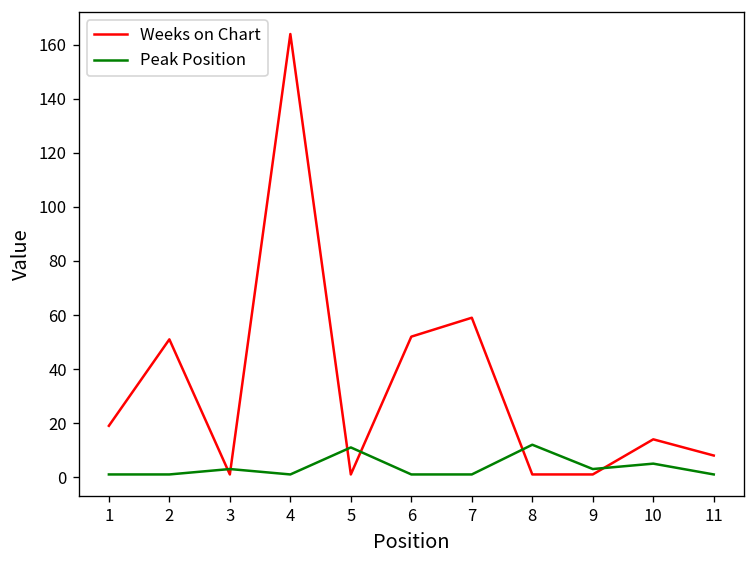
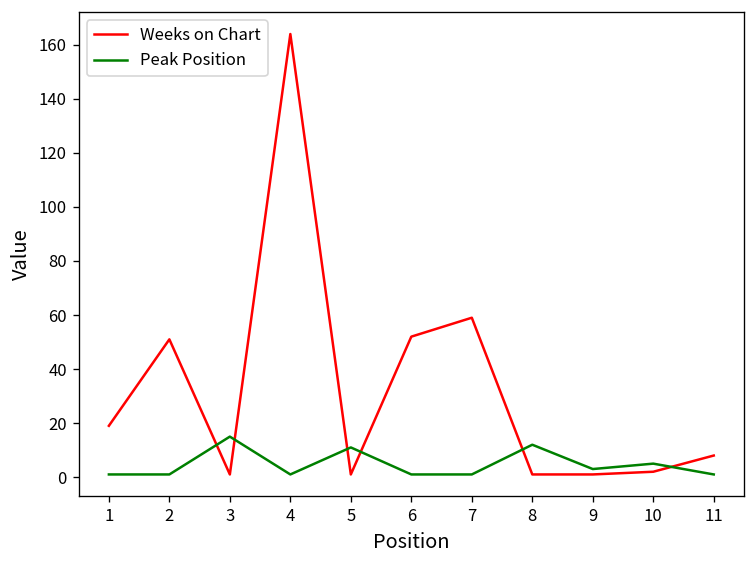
Peak Position, 3: 3 -> 15
Weeks on Chart, 10: 14 -> 2
